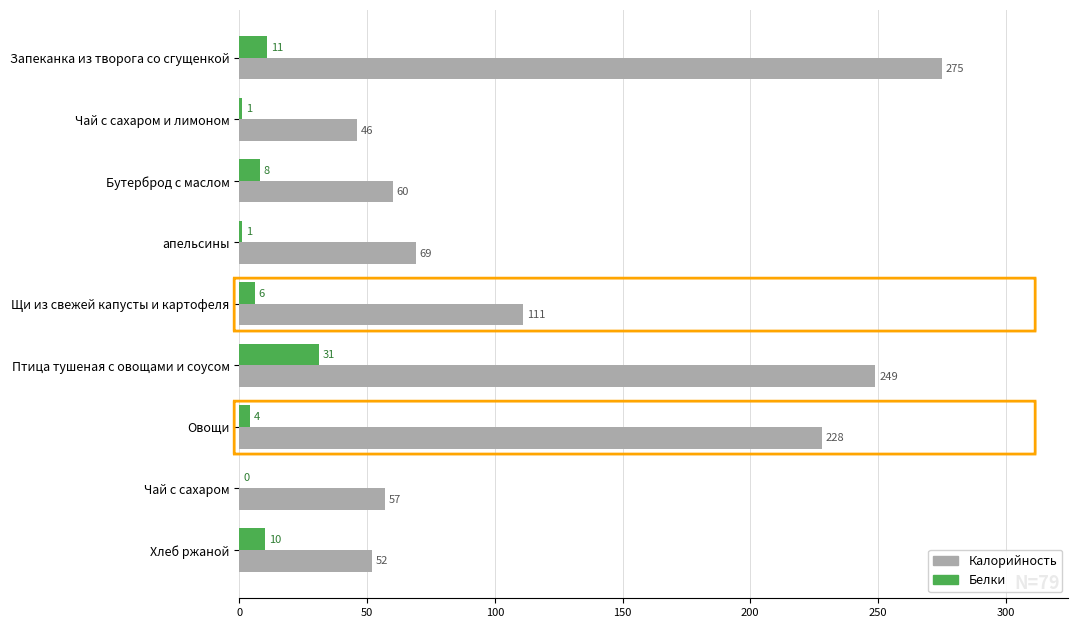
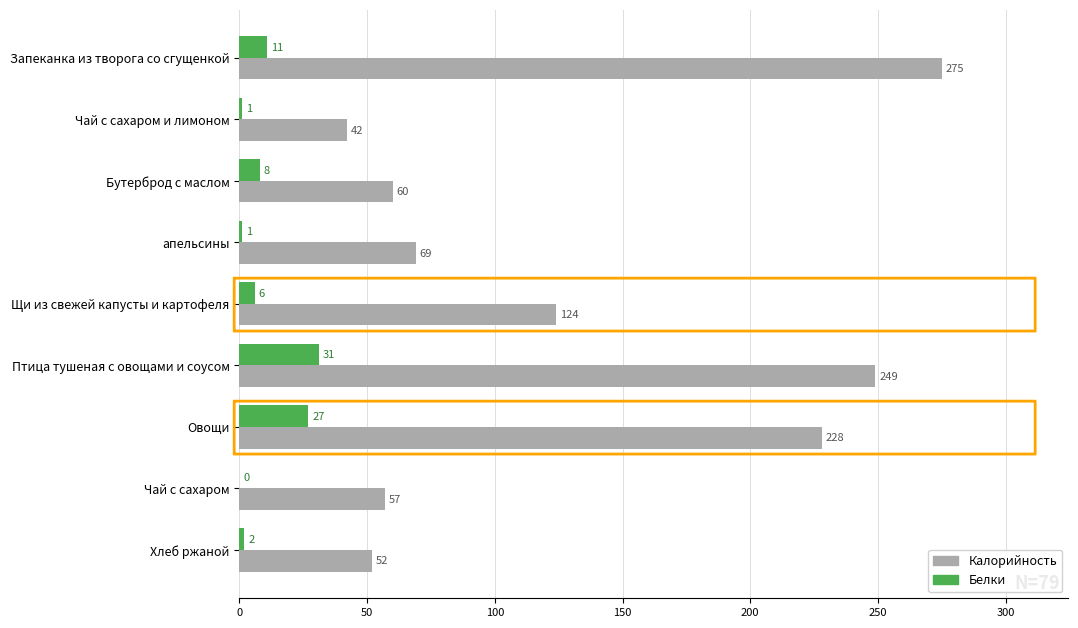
Калорийность, Чай с сахаром и лимоном: 46 -> 42
Калорийность, Щи из свежей капусты и картофеля: 111 -> 124
Белки, Овощи: 4 -> 27
Белки, Хлеб ржаной: 10 -> 2
